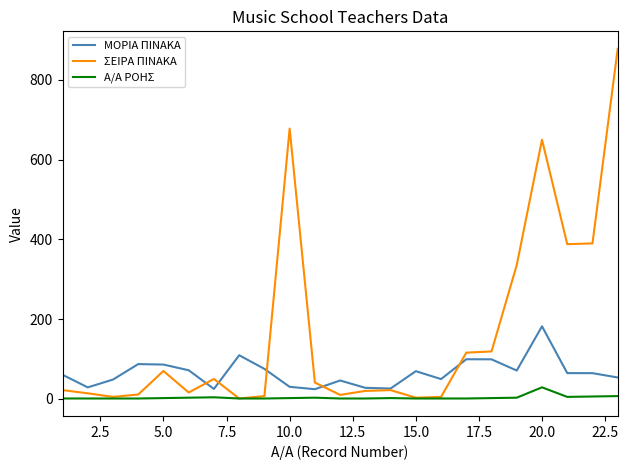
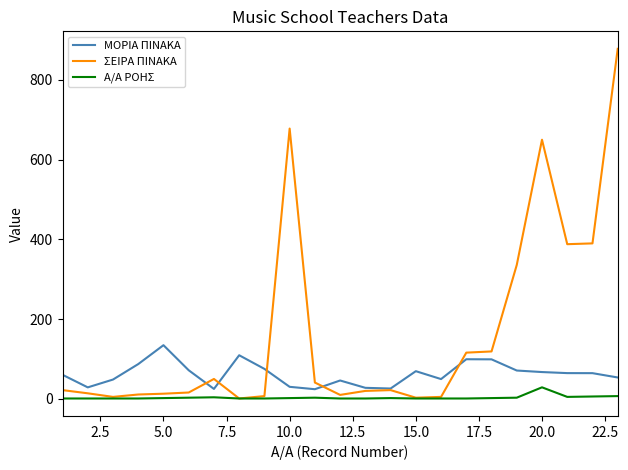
ΜΟΡΙΑ ΠΙΝΑΚΑ, 5.0: 90 -> 130
ΣΕΙΡΑ ΠΙΝΑΚΑ, 5.0: 70 -> 10
ΜΟΡΙΑ ΠΙΝΑΚΑ, 20.0: 180 -> 70
